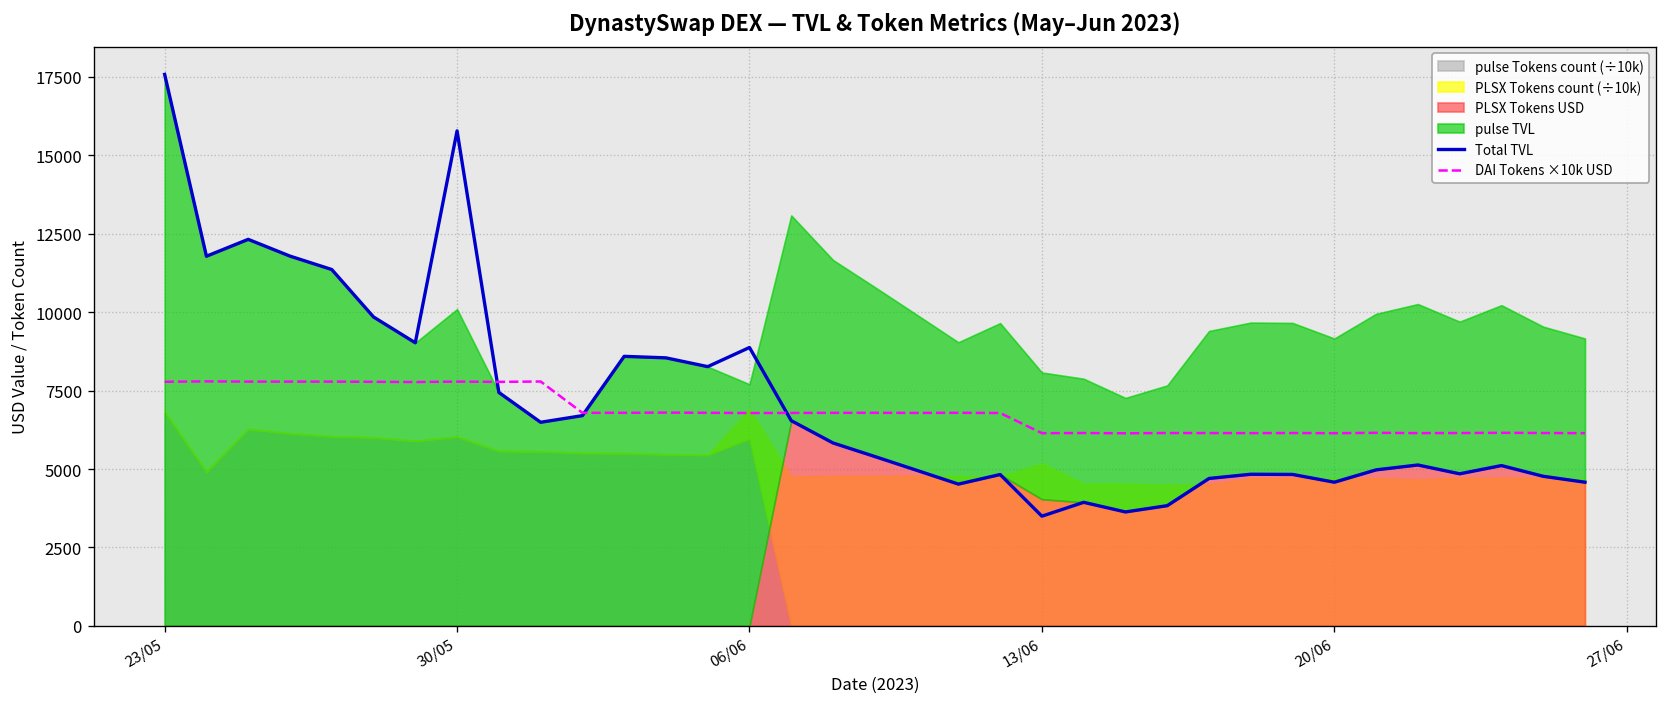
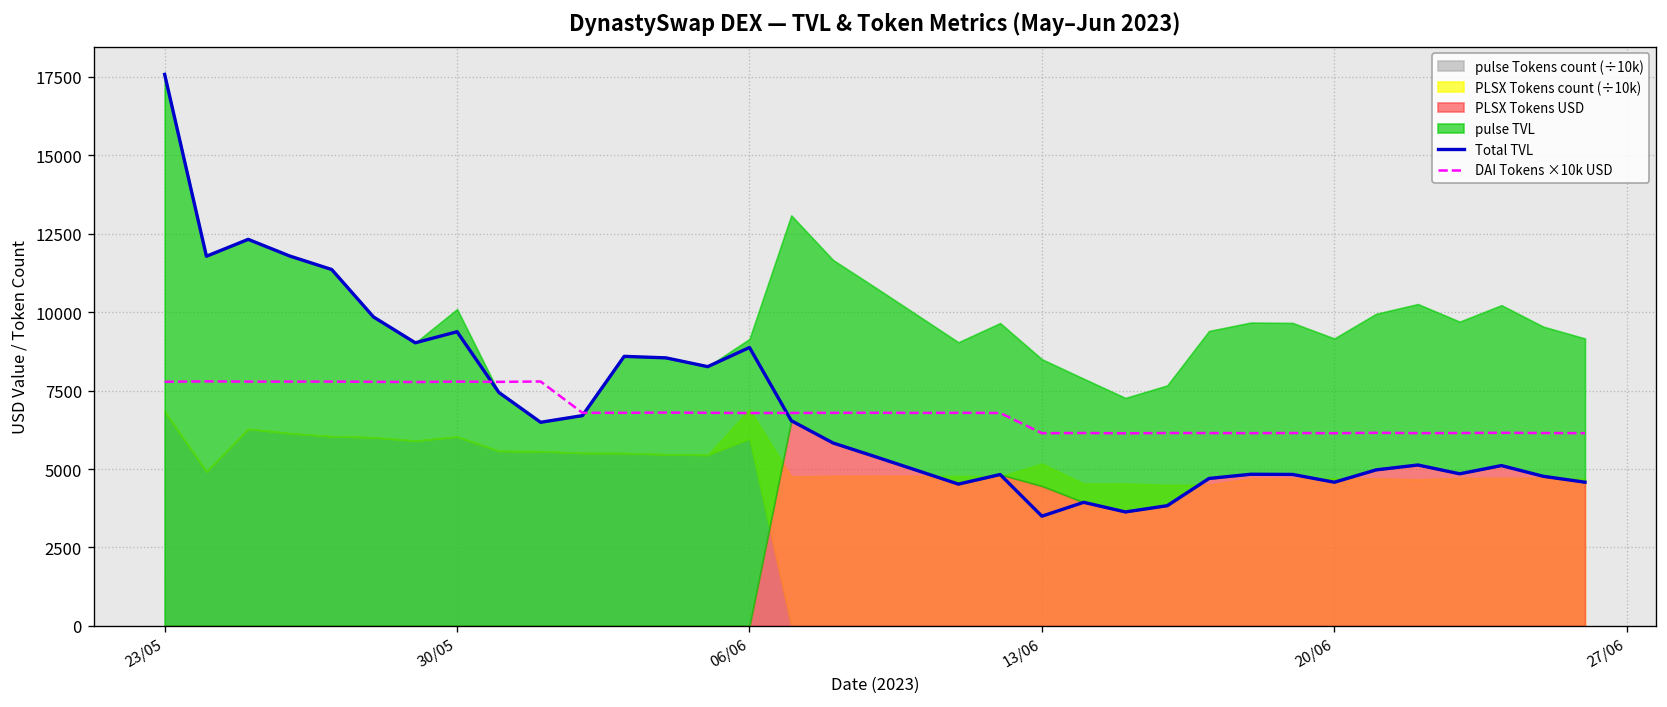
Total TVL, 30/05: 15800 -> 9400
pulse TVL, 06/06: 7700 -> 9100
PLSX Tokens USD, 13/06: 4000 -> 4500
